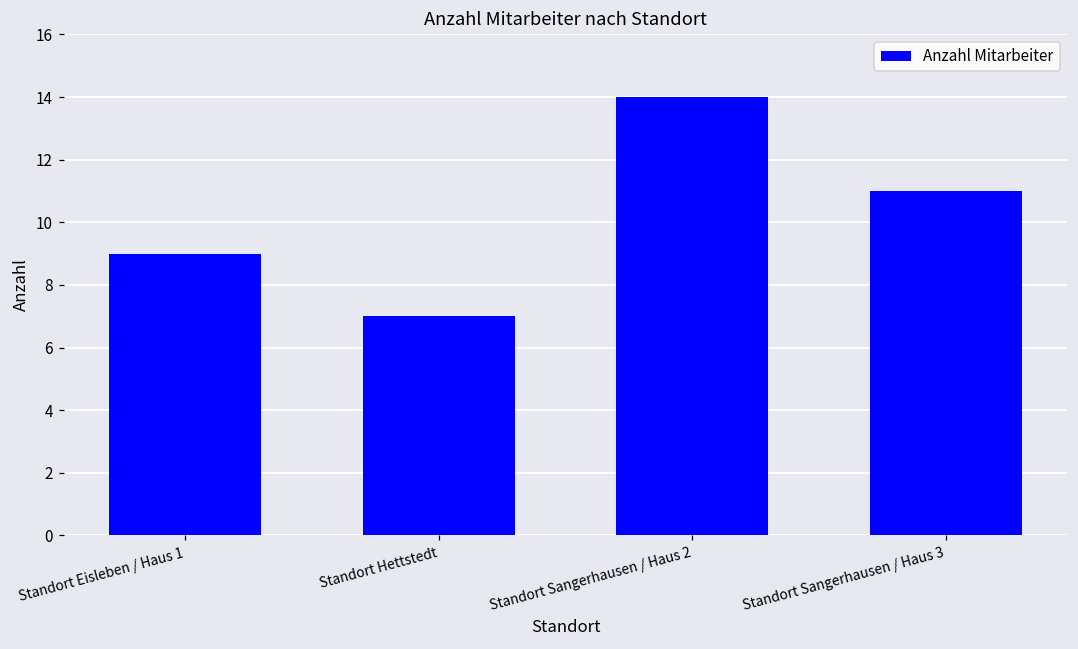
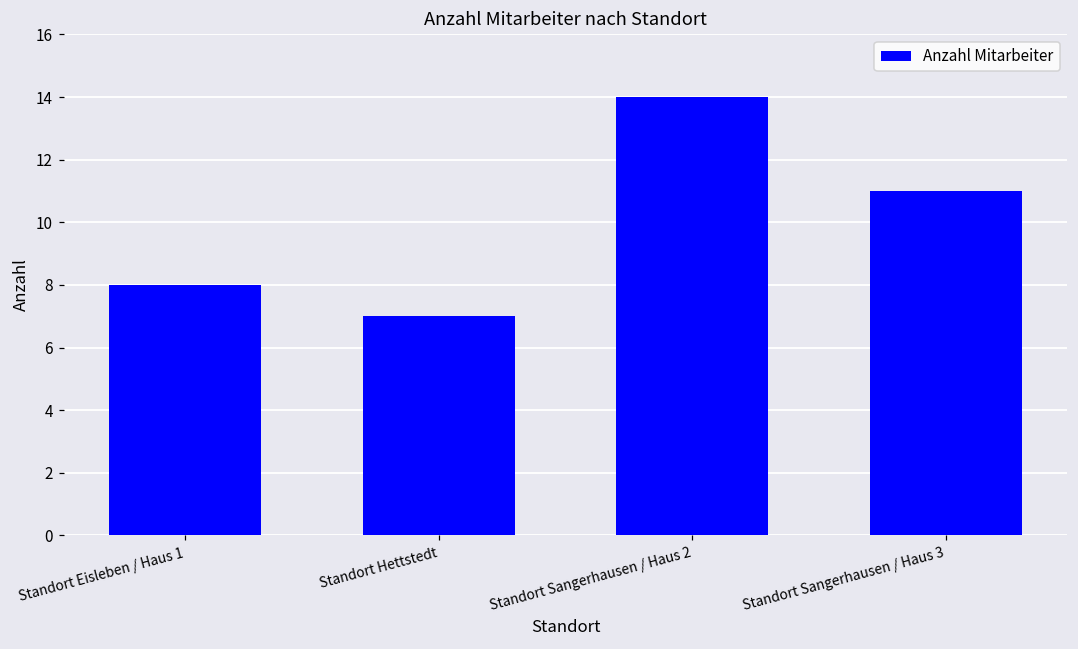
Standort Eisleben / Haus 1: 9 -> 8
